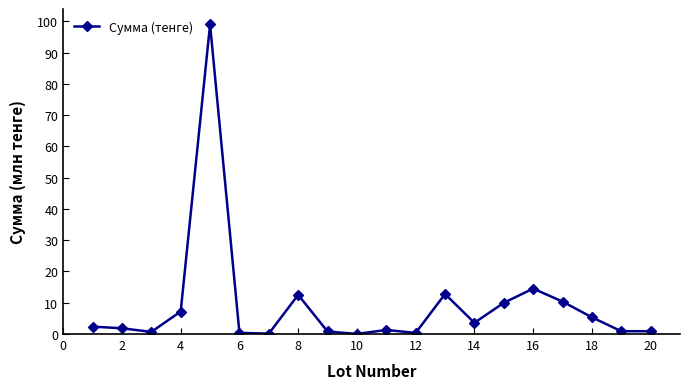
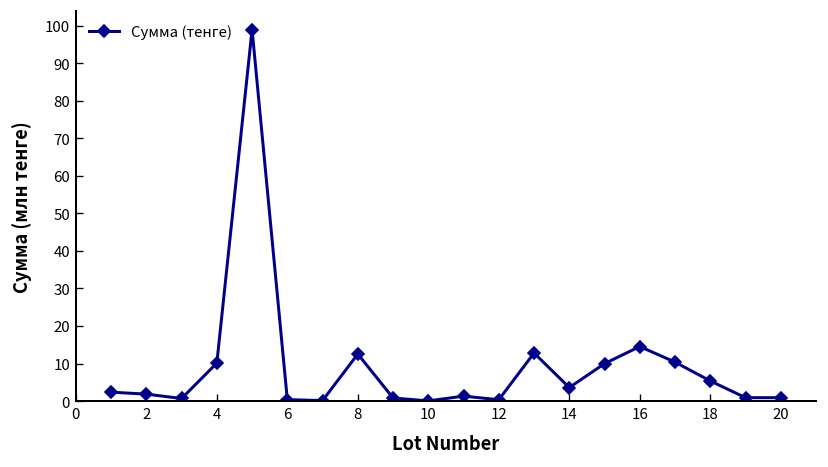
4: 7 -> 10
